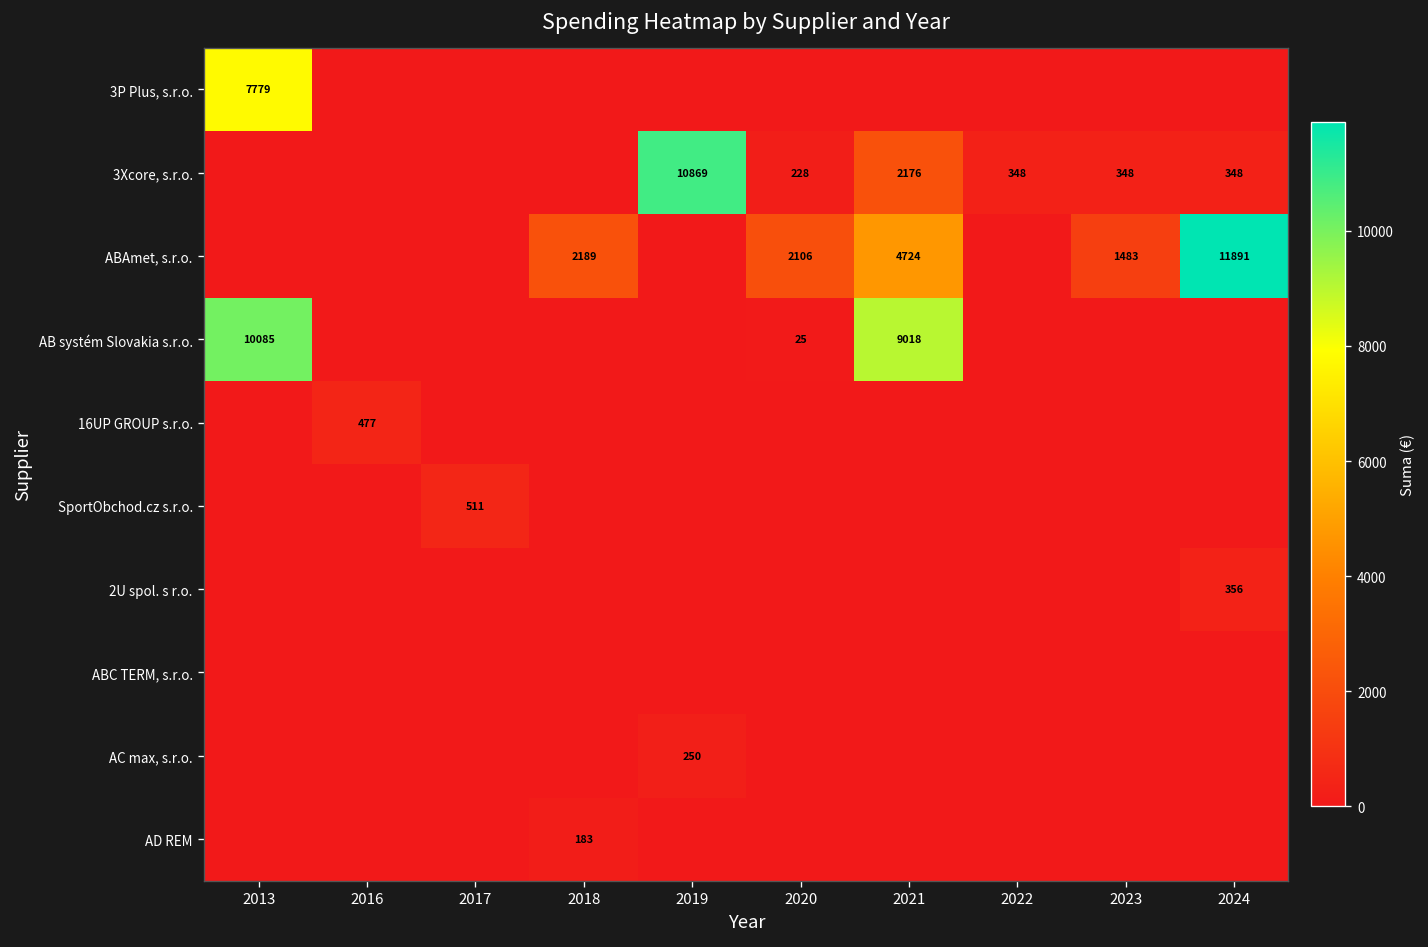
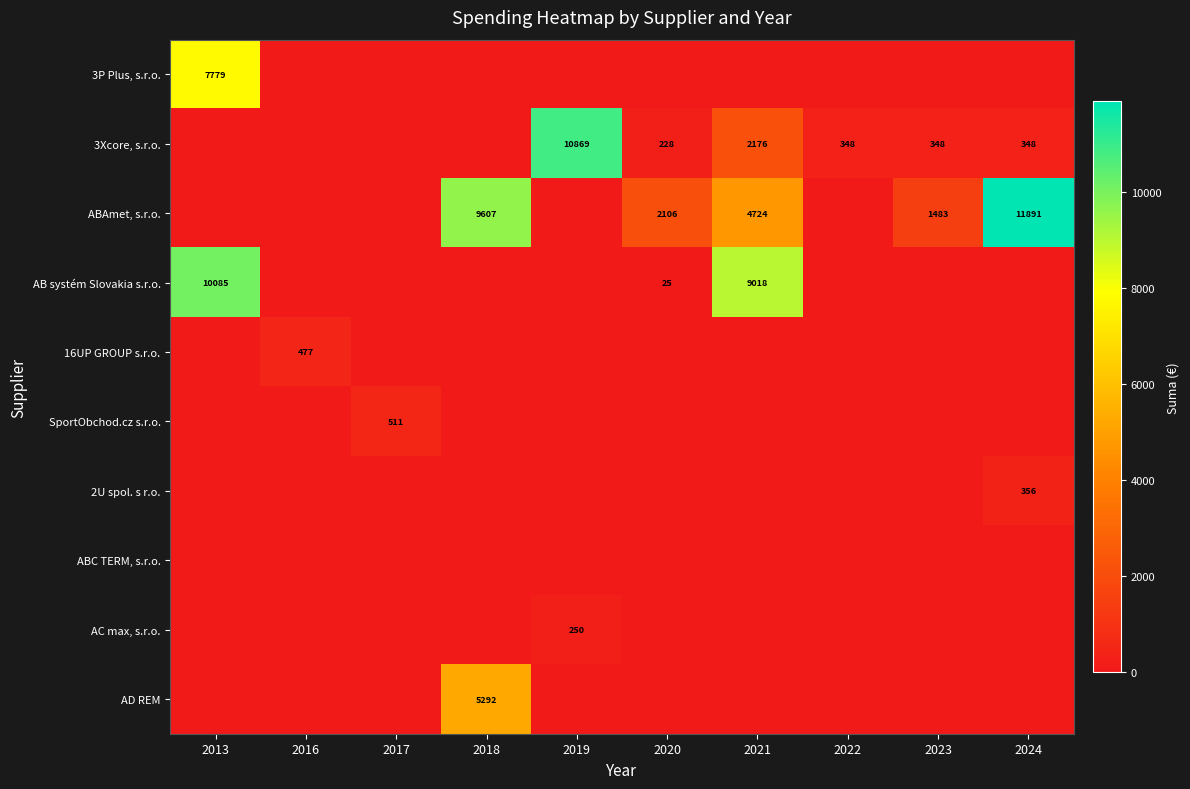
ABAmet, s.r.o., 2018: 2189 -> 9607
AD REM, 2018: 183 -> 5292
